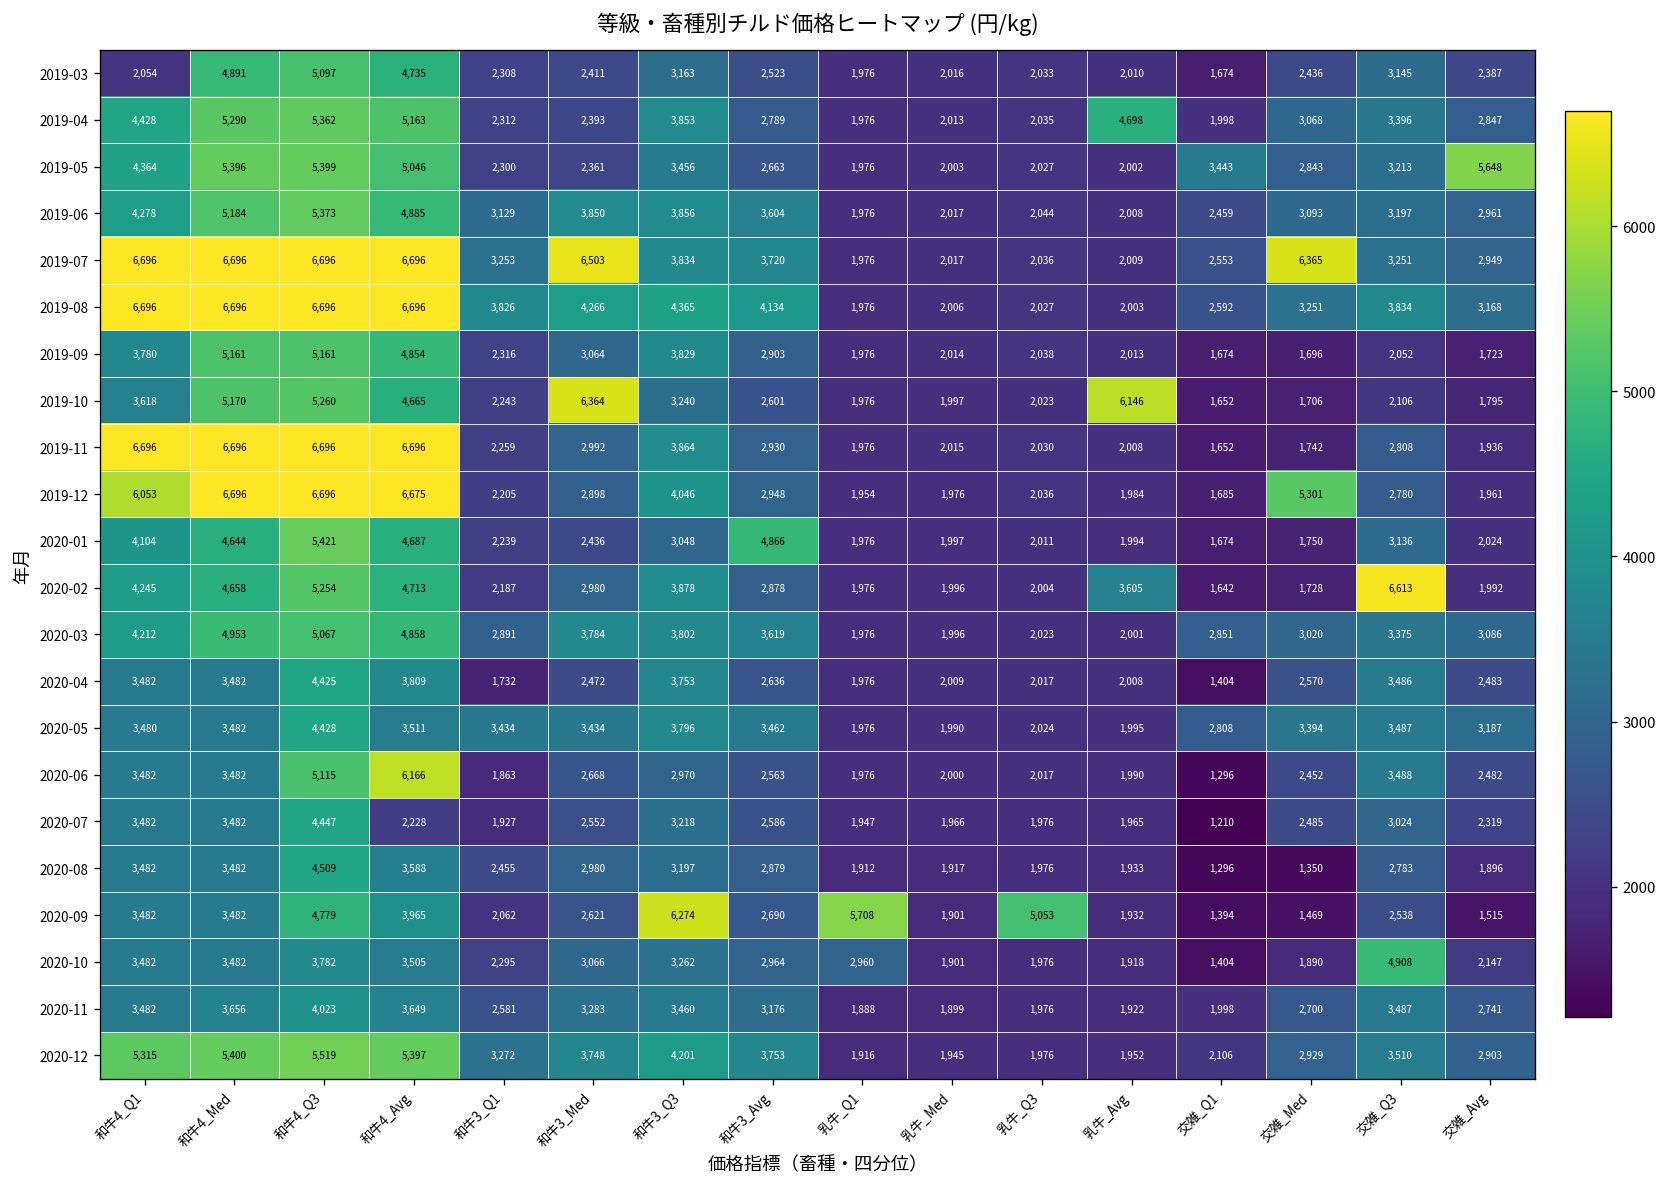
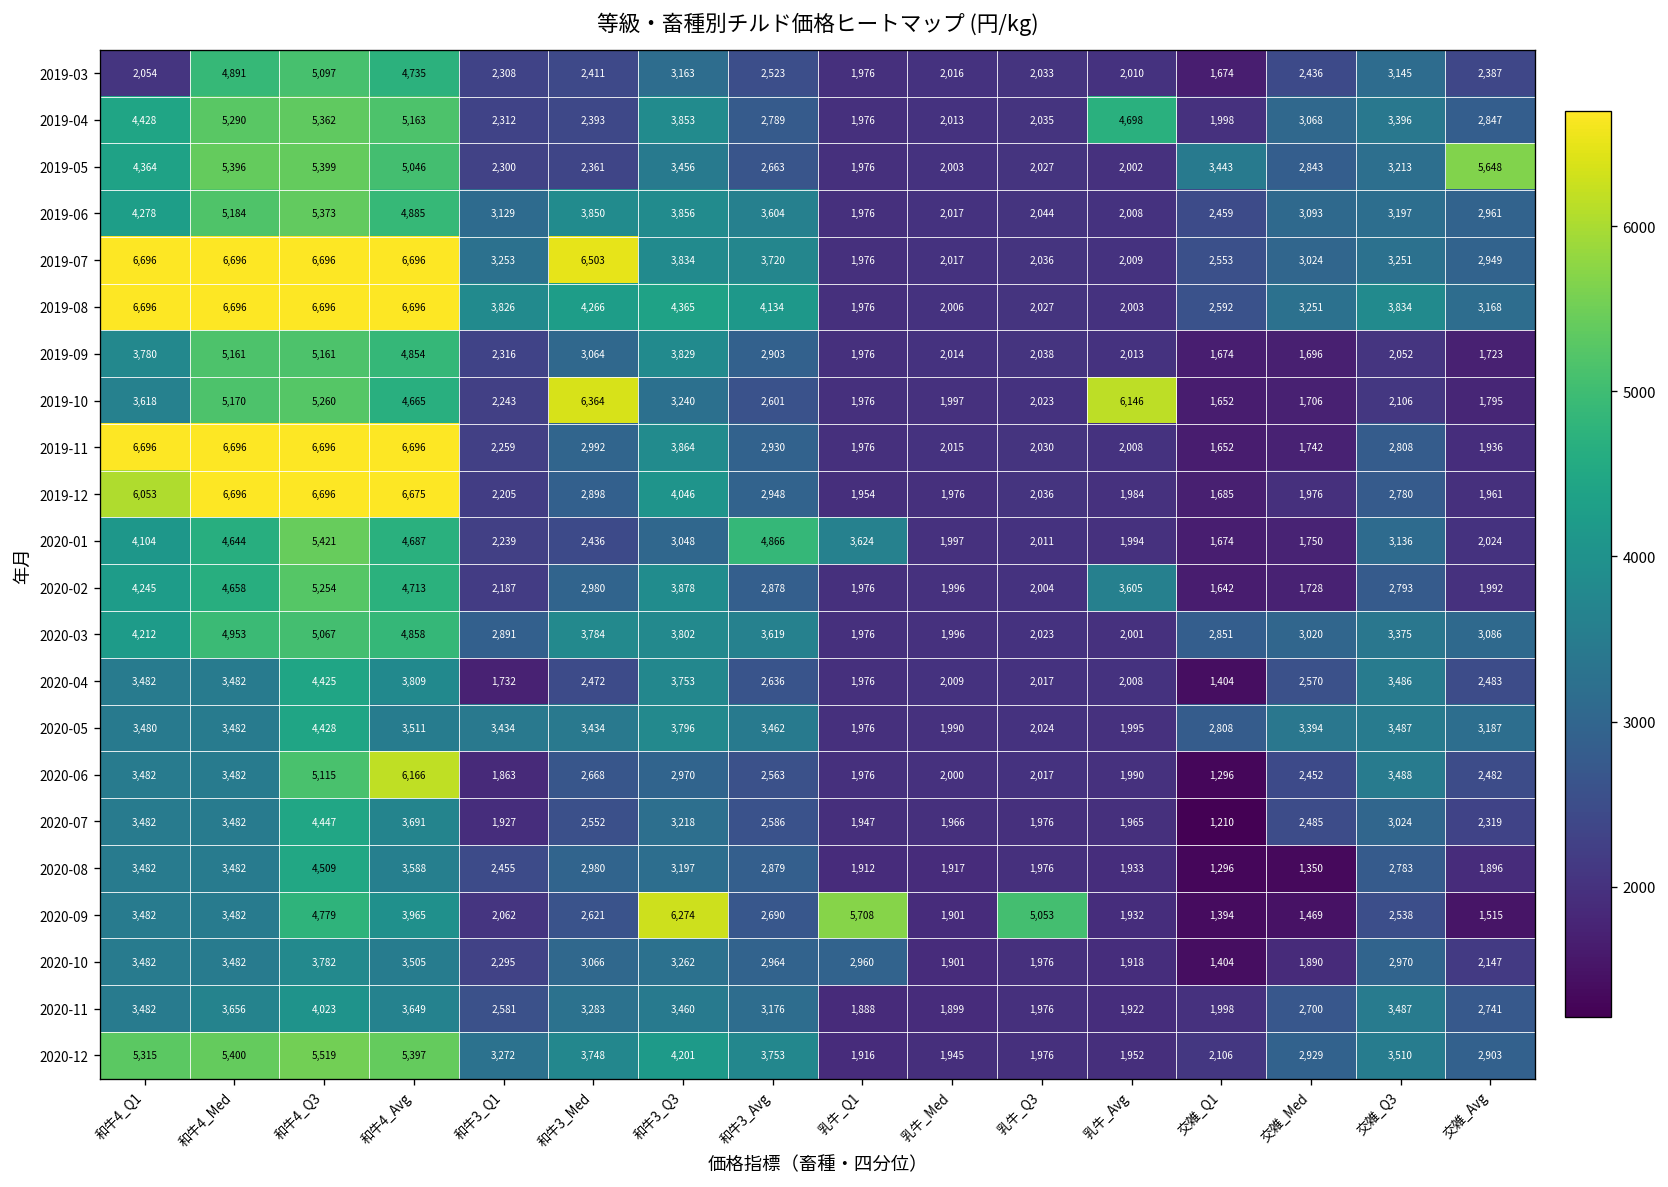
2019-07, 交雑_Med: 6,365 -> 3,024
2019-12, 交雑_Med: 5,301 -> 1,976
2020-01, 乳牛_Q1: 1,976 -> 3,624
2020-02, 交雑_Q3: 6,613 -> 2,793
2020-07, 和牛4_Avg: 2,228 -> 3,691
2020-10, 交雑_Q3: 4,908 -> 2,970
